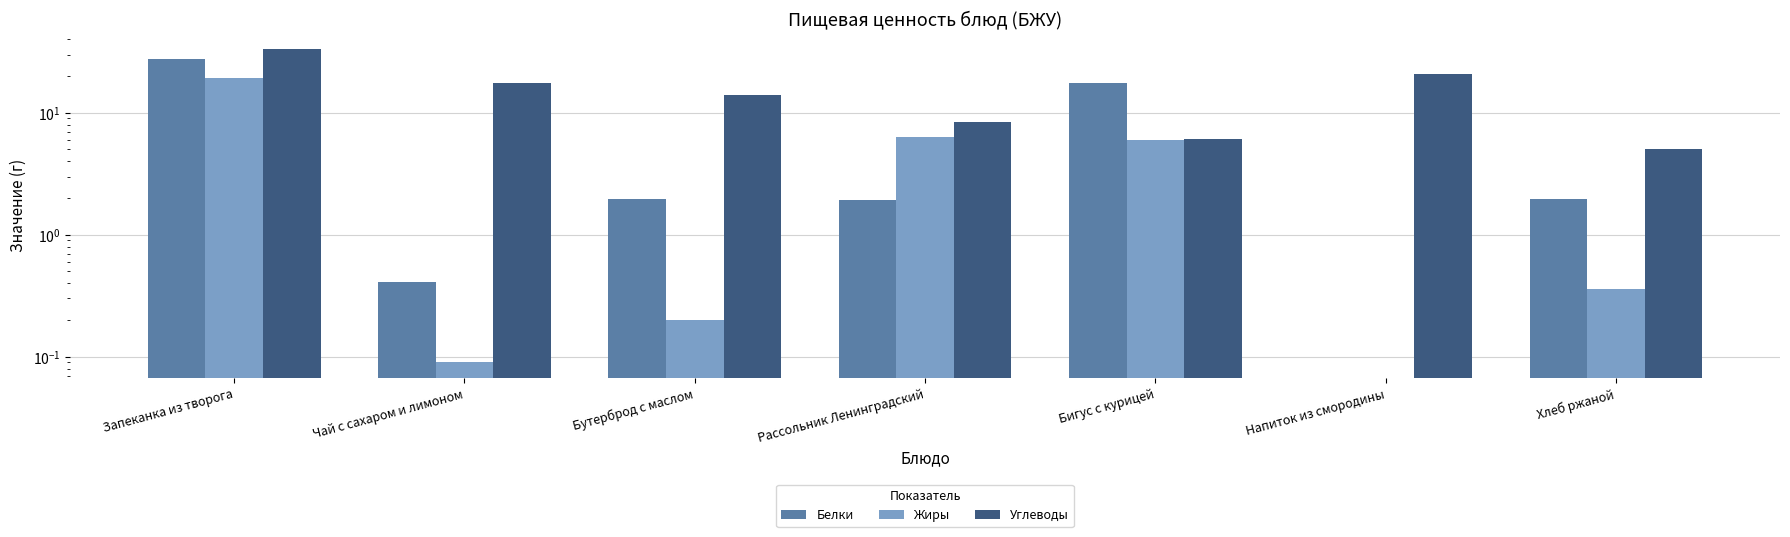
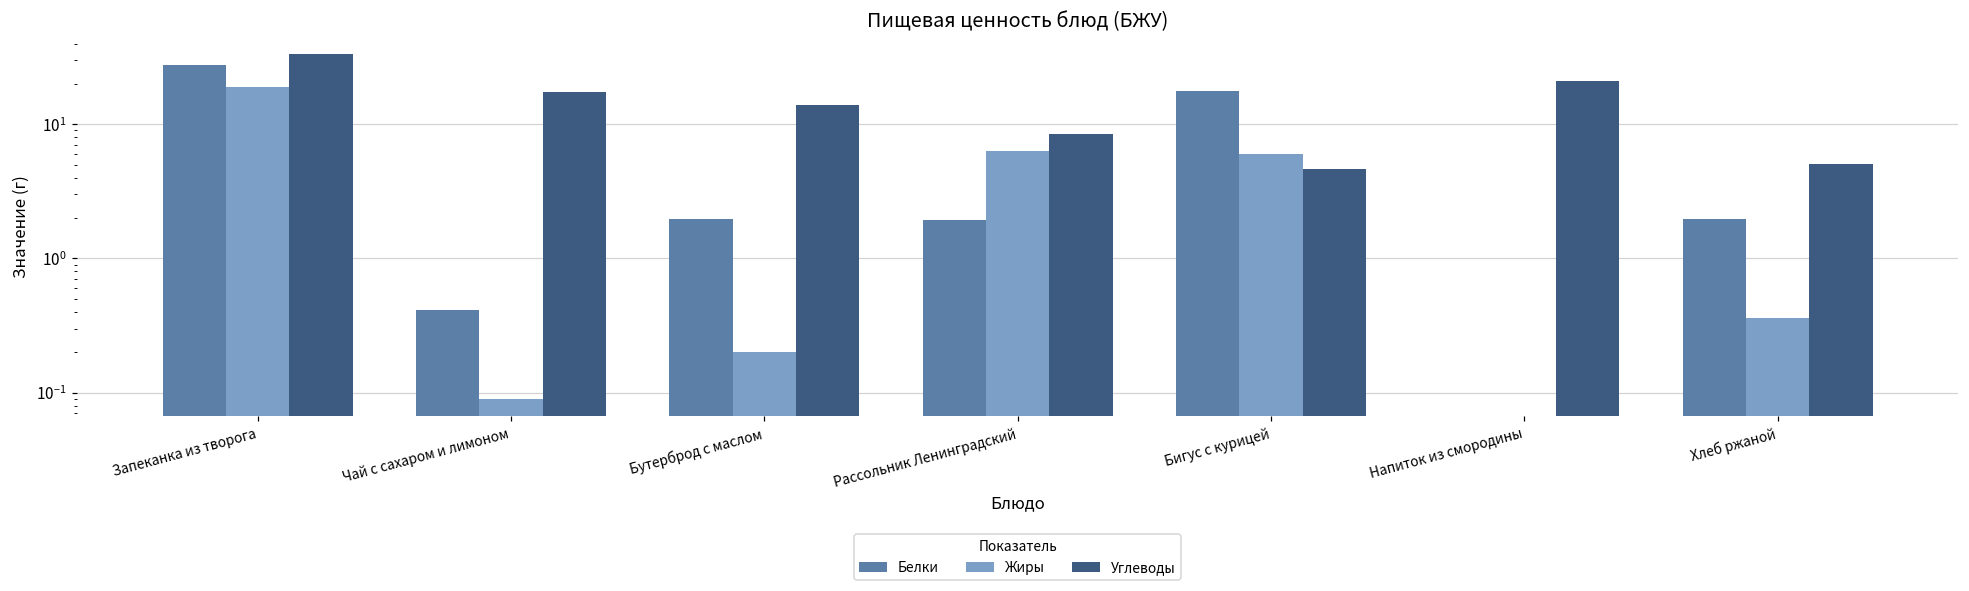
Углеводы, Бигус с курицей: 6 -> 4.6
